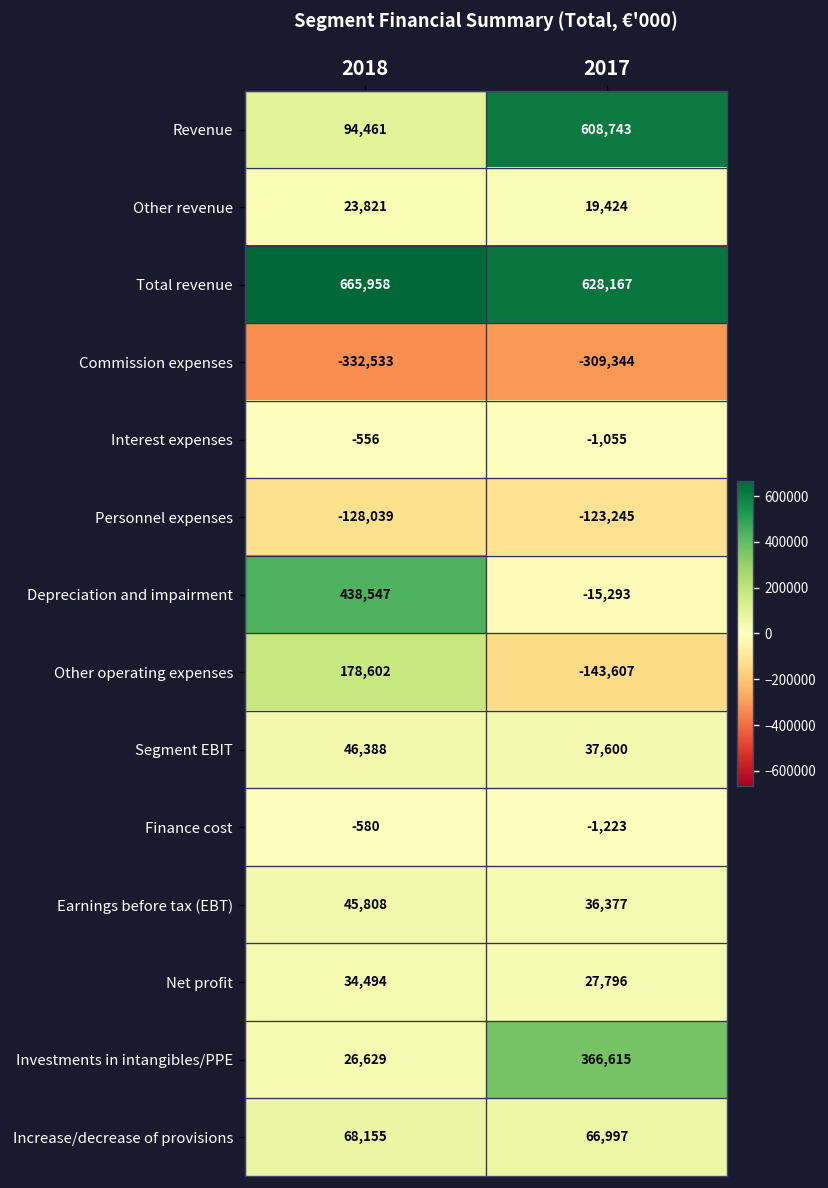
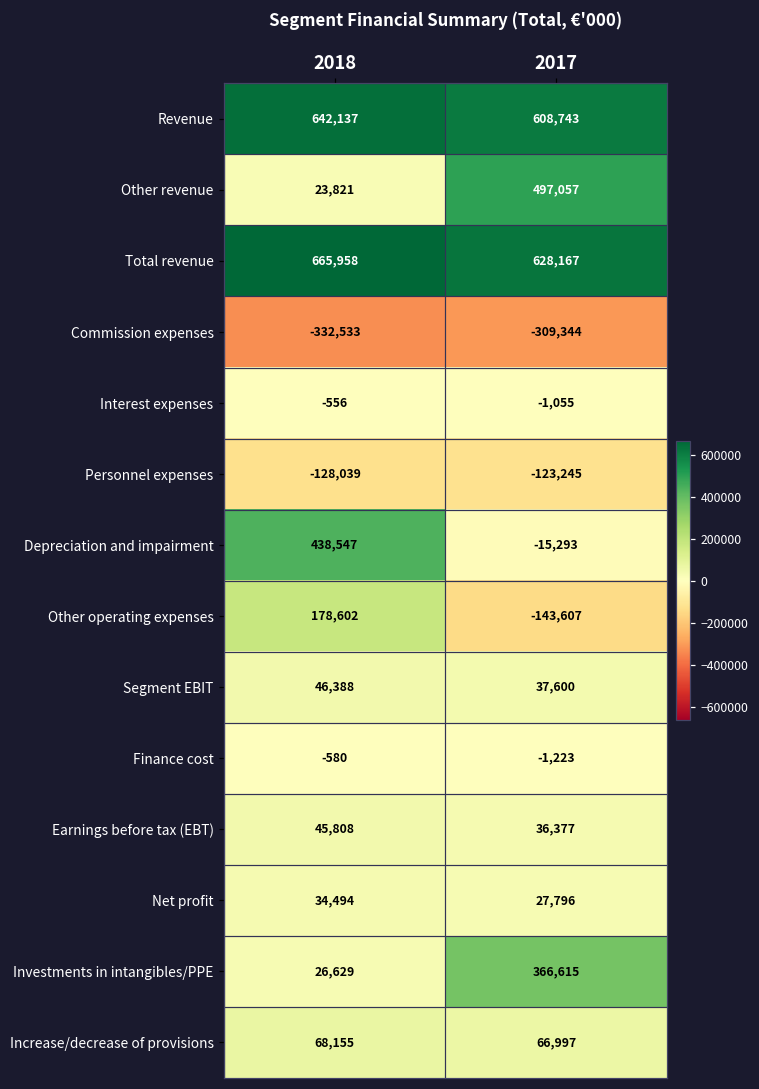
Revenue, 2018: 94,461 -> 642,137
Other revenue, 2017: 19,424 -> 497,057
